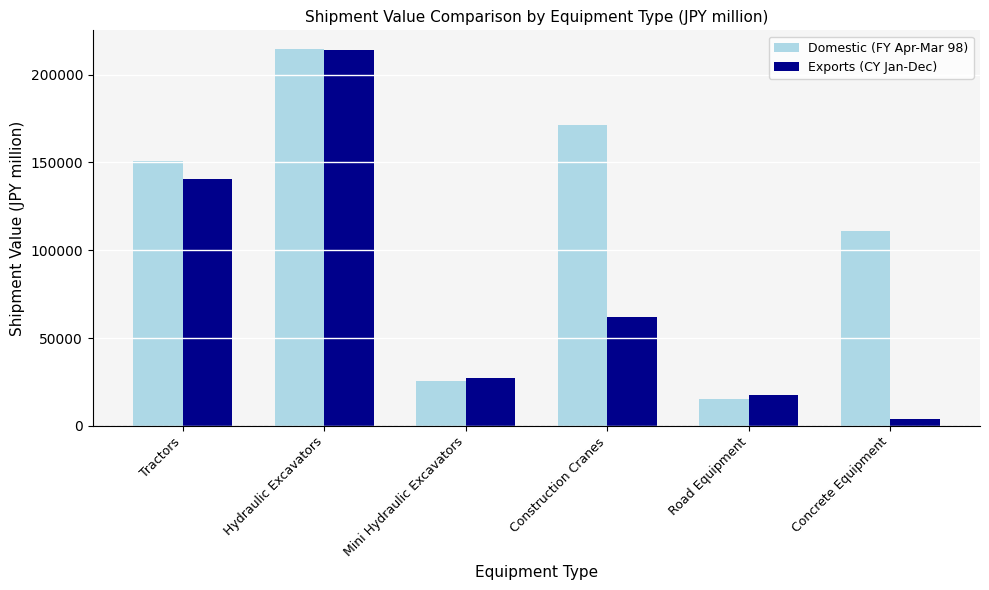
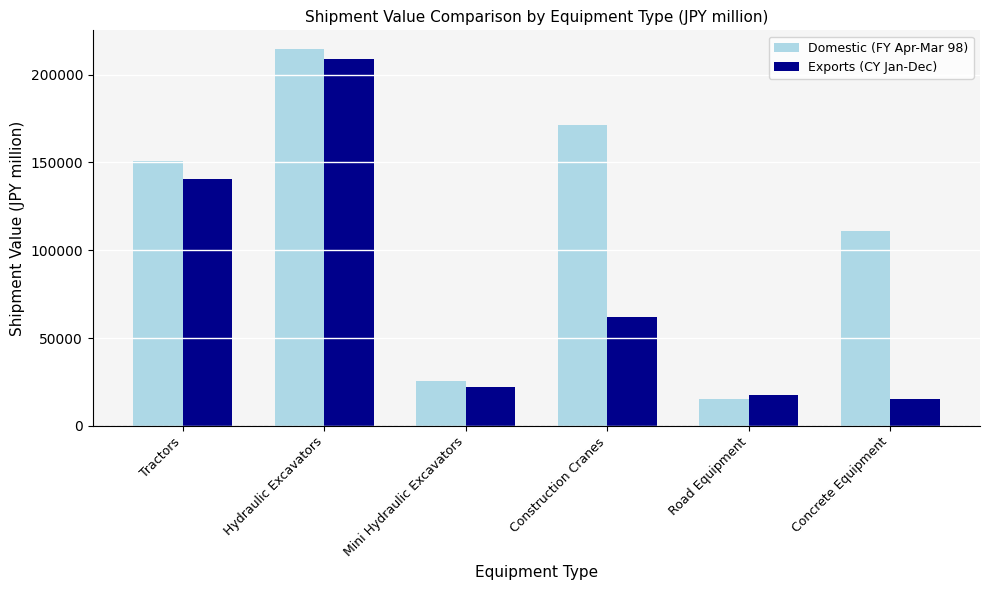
Exports (CY Jan-Dec), Hydraulic Excavators: 214000 -> 209000
Exports (CY Jan-Dec), Mini Hydraulic Excavators: 27000 -> 22000
Exports (CY Jan-Dec), Concrete Equipment: 4000 -> 15000
